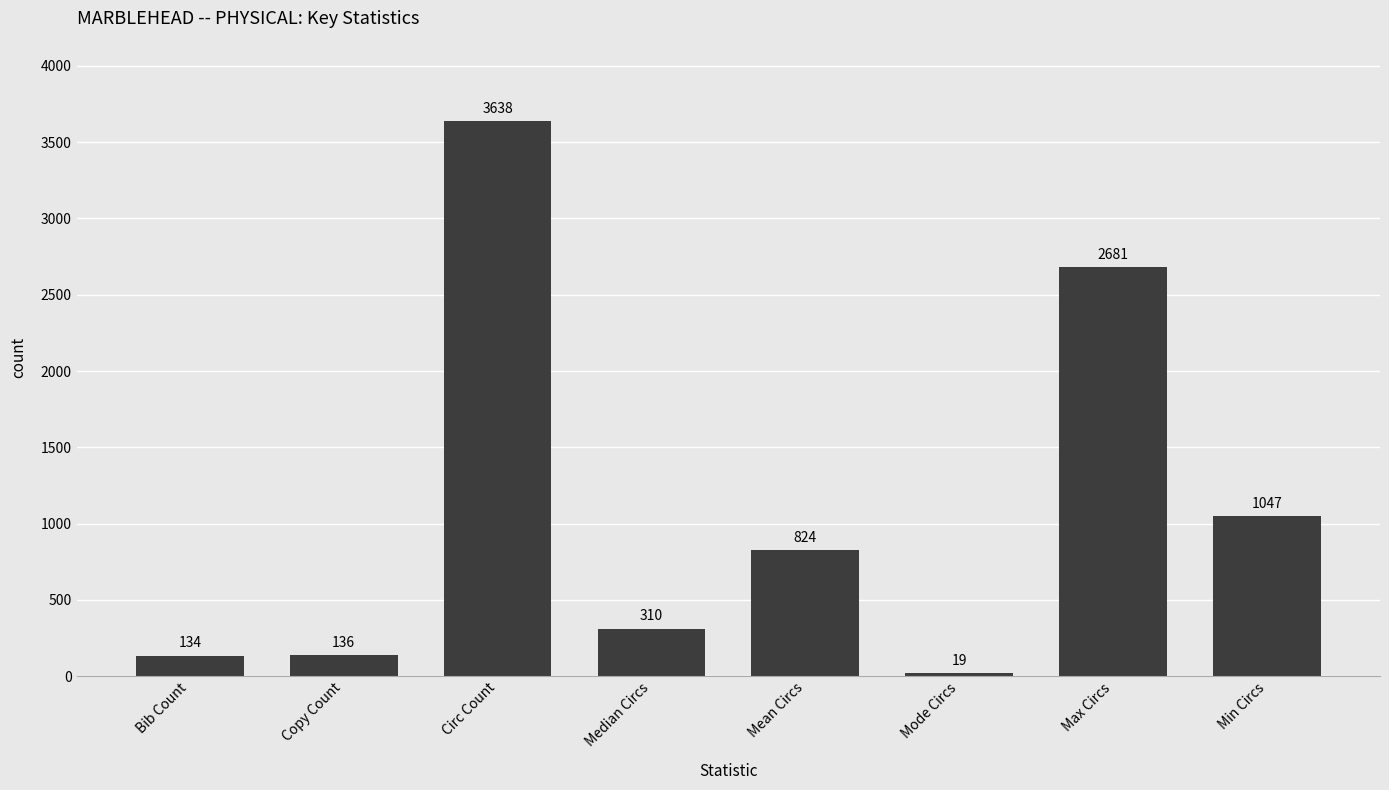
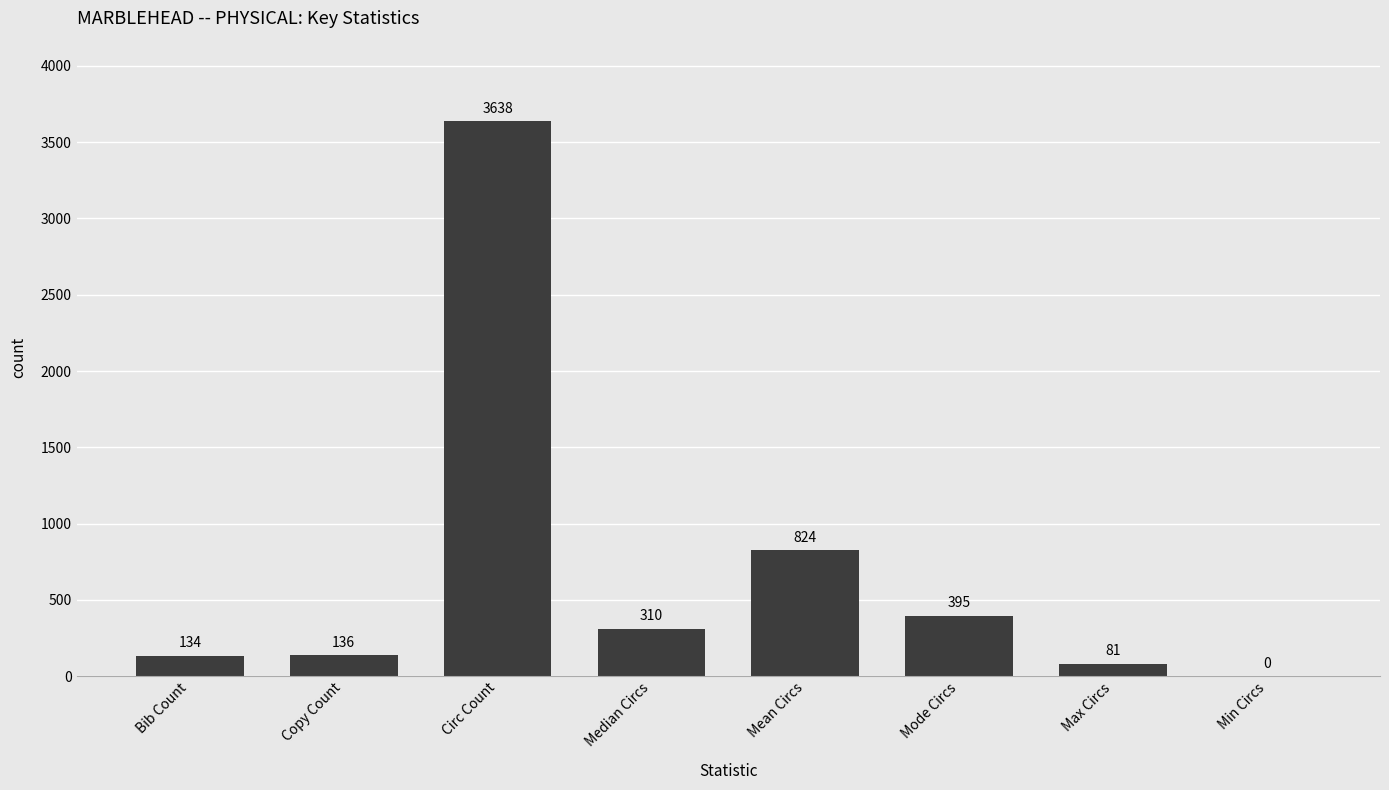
Mode Circs: 19 -> 395
Max Circs: 2681 -> 81
Min Circs: 1047 -> 0
